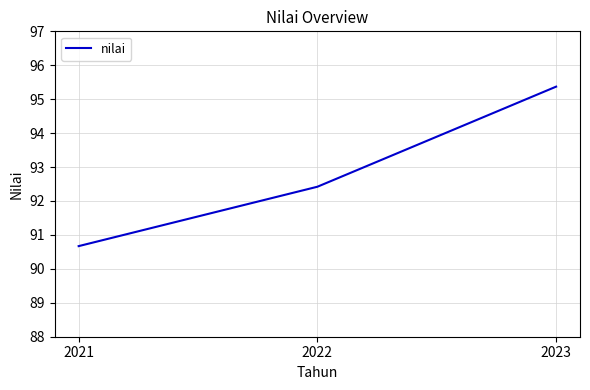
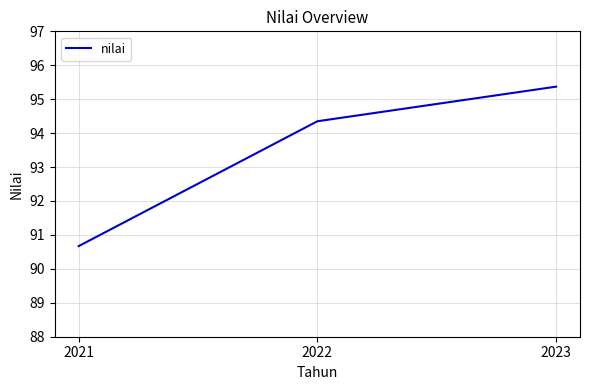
2022: 92.4 -> 94.4
